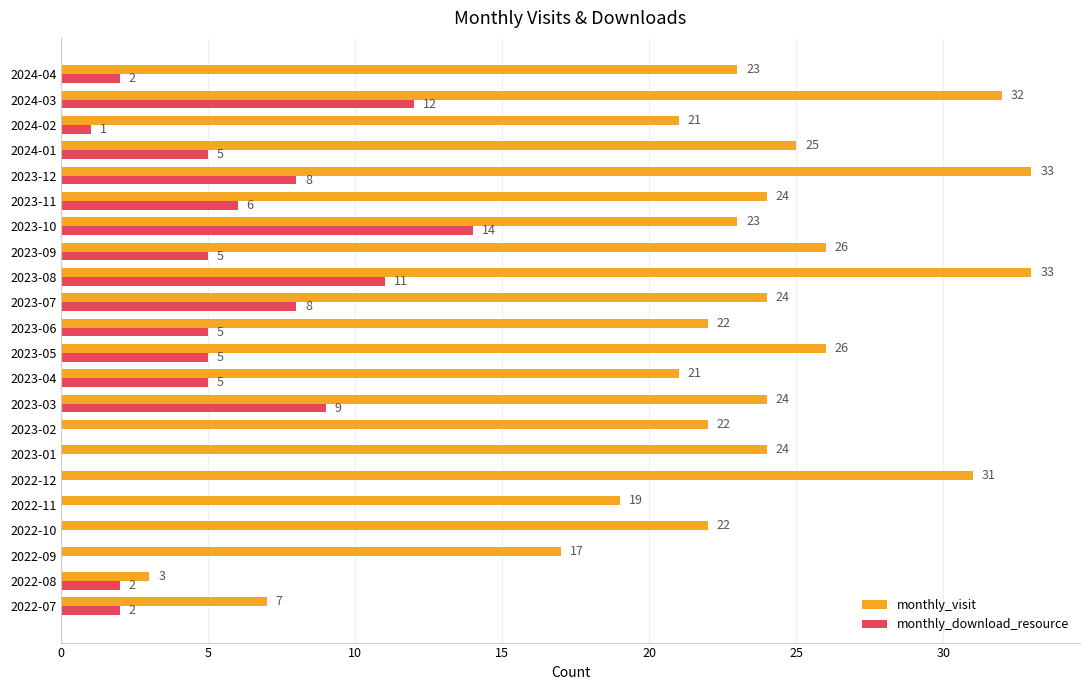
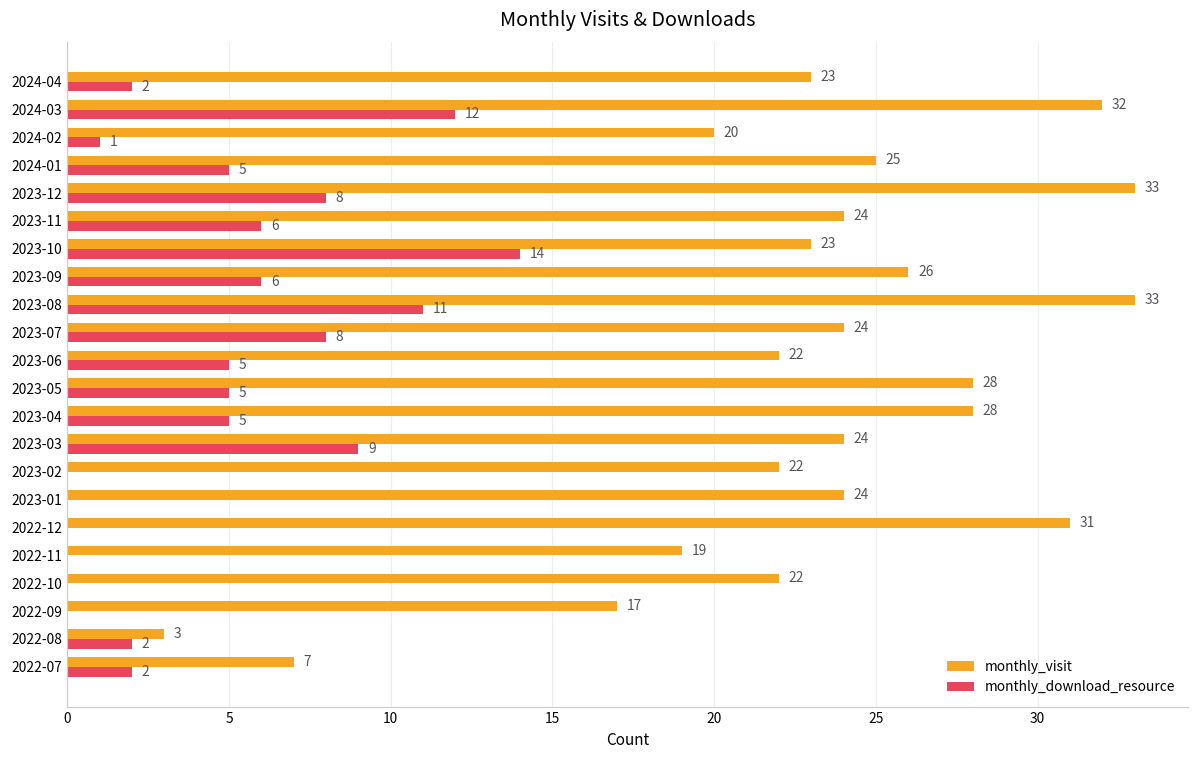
monthly_visit, 2024-02: 21 -> 20
monthly_download_resource, 2023-09: 5 -> 6
monthly_visit, 2023-05: 26 -> 28
monthly_visit, 2023-04: 21 -> 28
